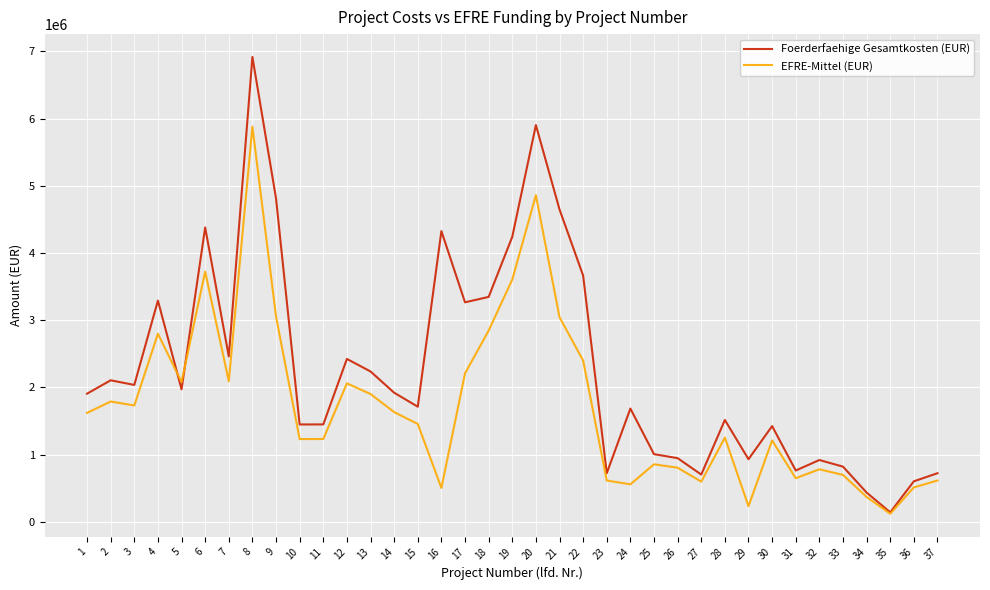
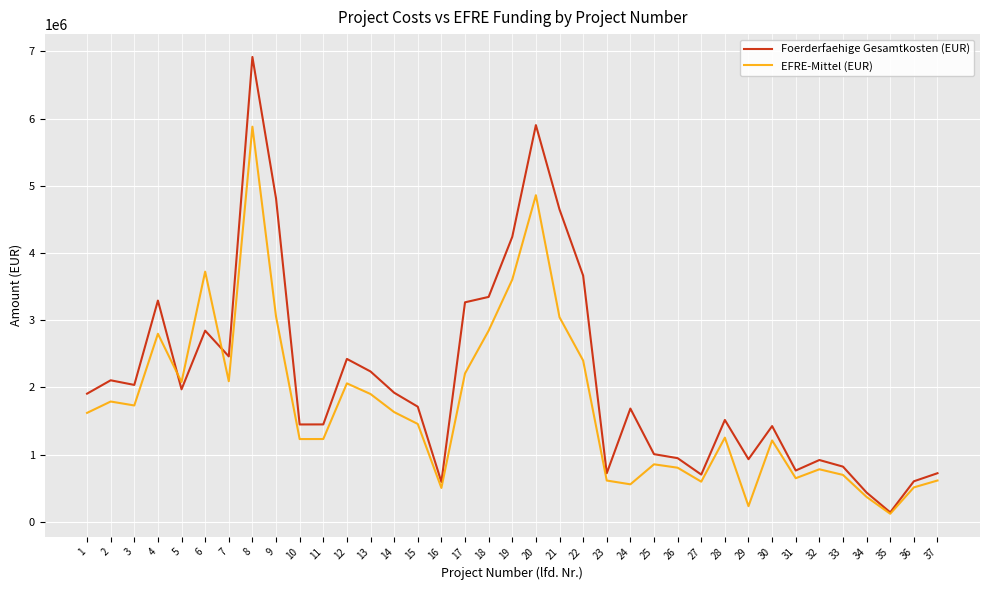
Foerderfaehige Gesamtkosten (EUR), 6: 4400000 -> 2800000
Foerderfaehige Gesamtkosten (EUR), 16: 4300000 -> 600000
